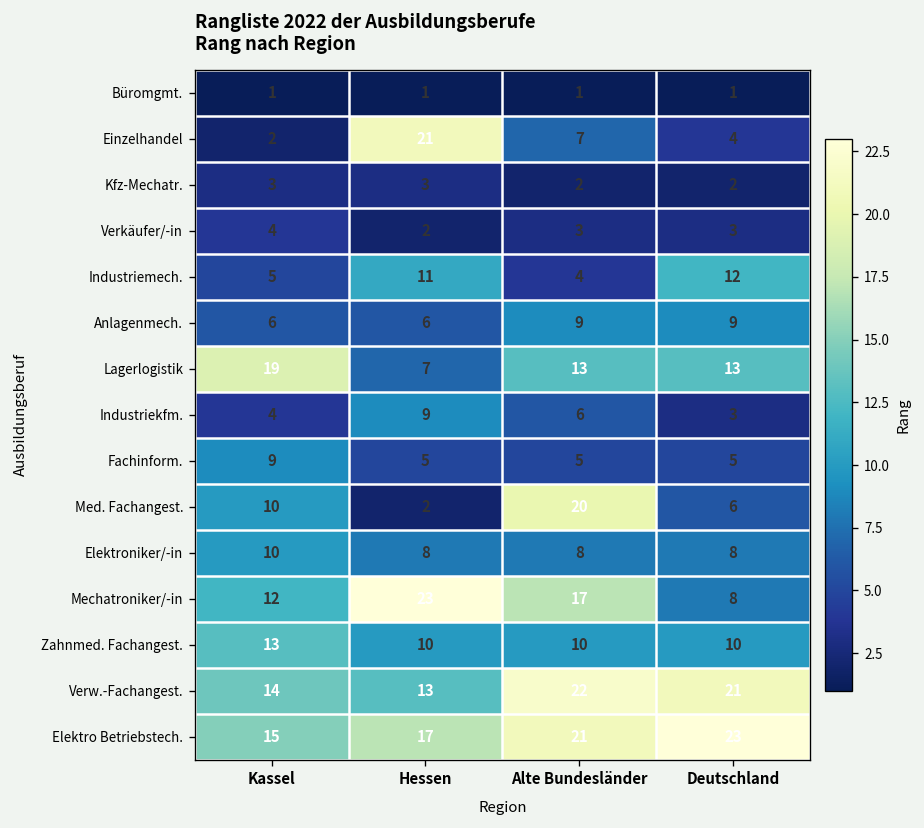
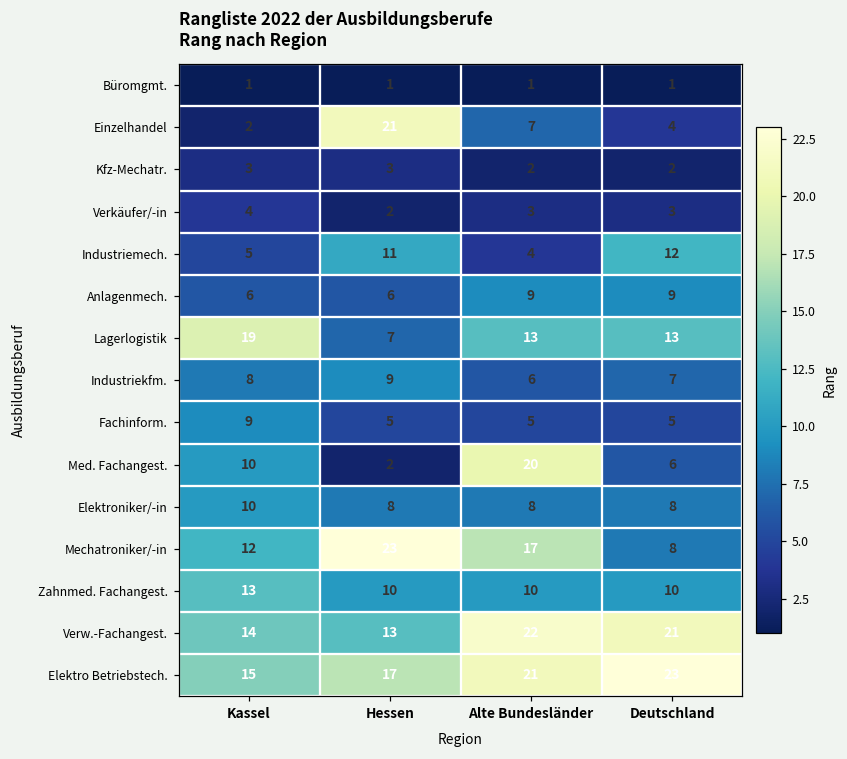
Industriekfm., Kassel: 4 -> 8
Industriekfm., Deutschland: 3 -> 7
